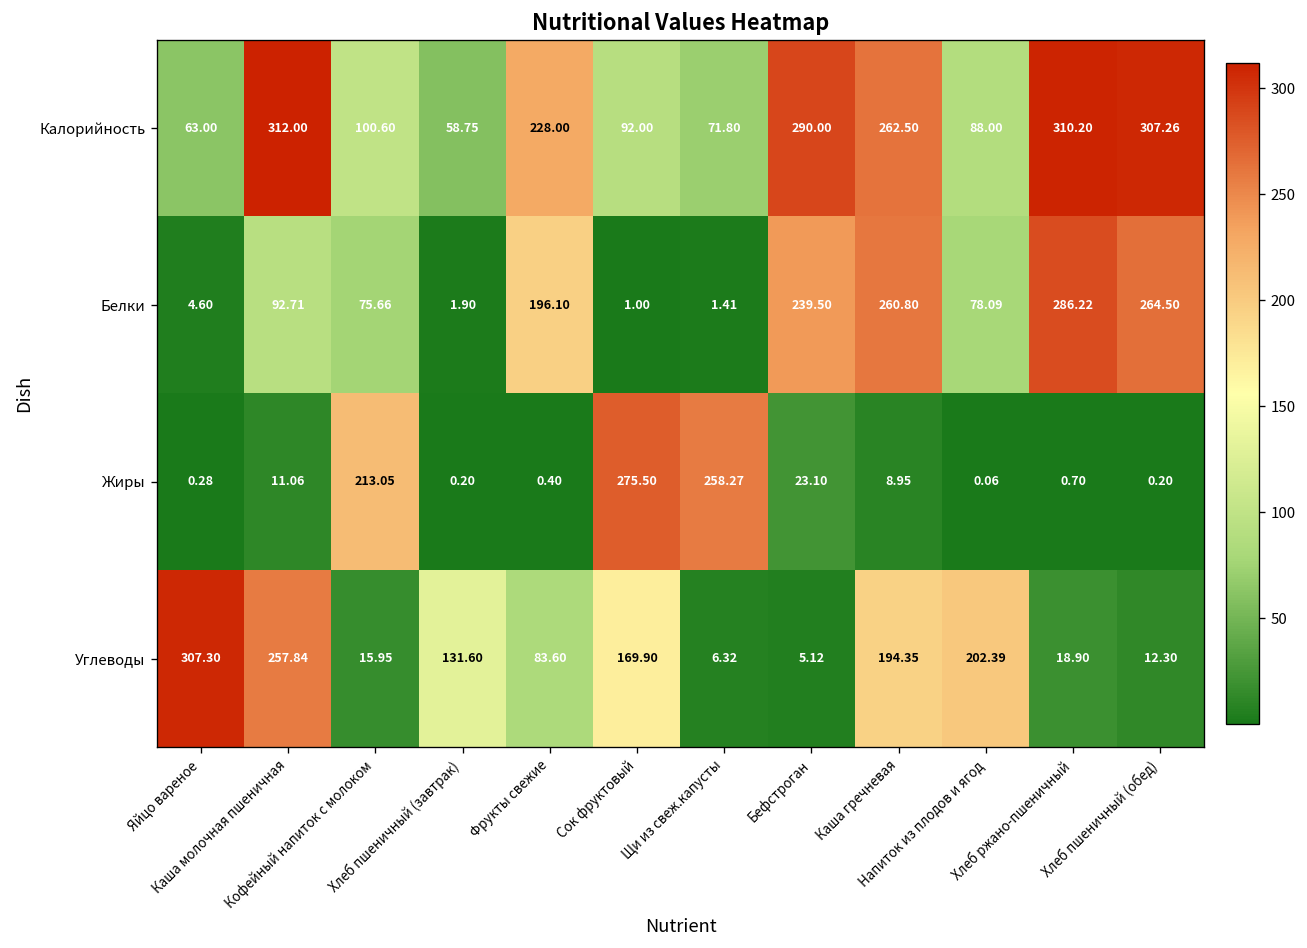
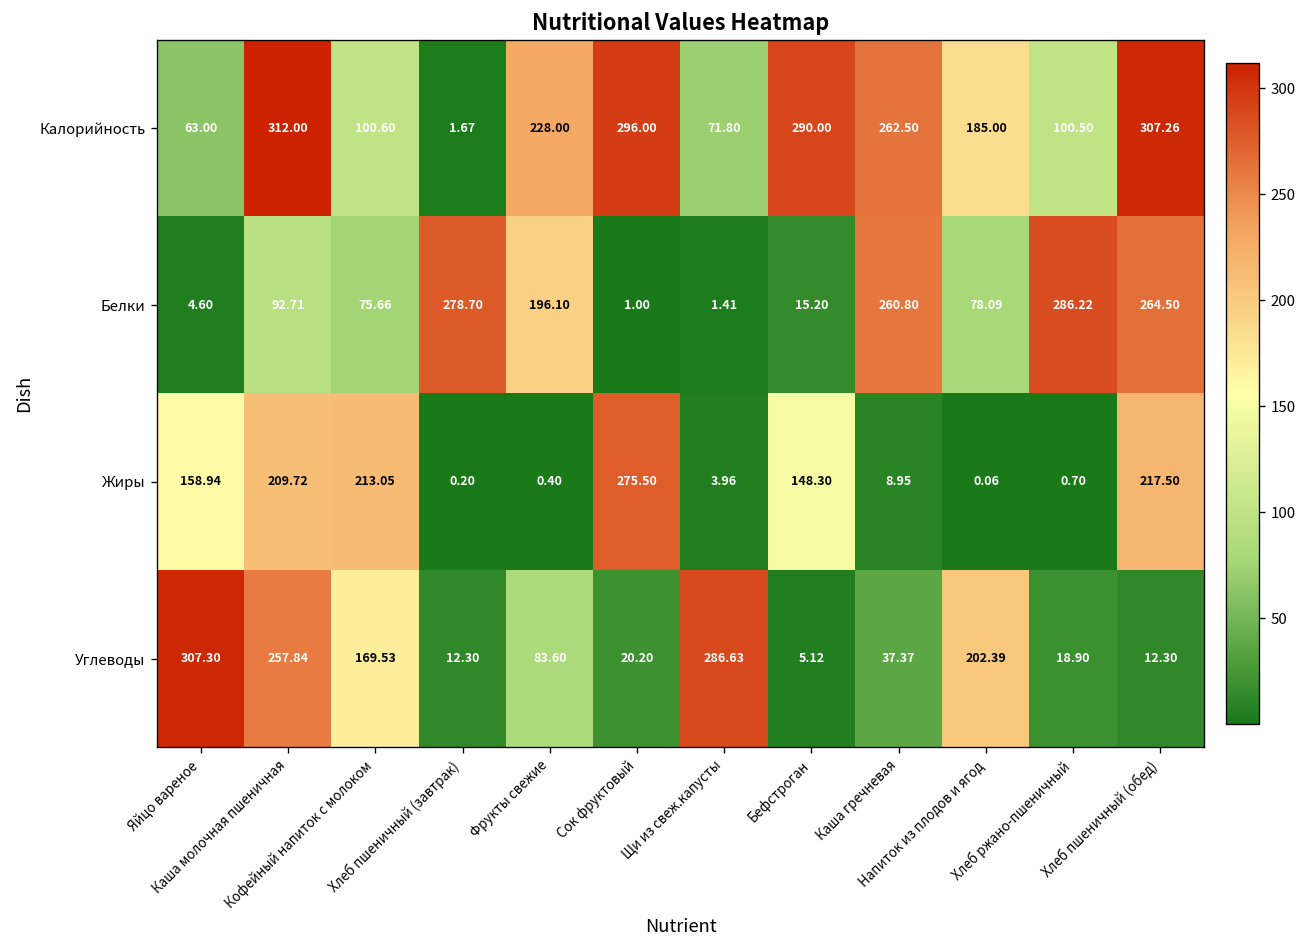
Калорийность, Хлеб пшеничный (завтрак): 58.75 -> 1.67
Калорийность, Сок фруктовый: 92.00 -> 296.00
Калорийность, Напиток из плодов и ягод: 88.00 -> 185.00
Калорийность, Хлеб ржано-пшеничный: 310.20 -> 100.50
Белки, Хлеб пшеничный (завтрак): 1.90 -> 278.70
Белки, Бефстроган: 239.50 -> 15.20
Жиры, Яйцо вареное: 0.28 -> 158.94
Жиры, Каша молочная пшеничная: 11.06 -> 209.72
Жиры, Щи из свеж.капусты: 258.27 -> 3.96
Жиры, Бефстроган: 23.10 -> 148.30
Жиры, Хлеб пшеничный (обед): 0.20 -> 217.50
Углеводы, Кофейный напиток с молоком: 15.95 -> 169.53
Углеводы, Хлеб пшеничный (завтрак): 131.60 -> 12.30
Углеводы, Сок фруктовый: 169.90 -> 20.20
Углеводы, Щи из свеж.капусты: 6.32 -> 286.63
Углеводы, Каша гречневая: 194.35 -> 37.37
